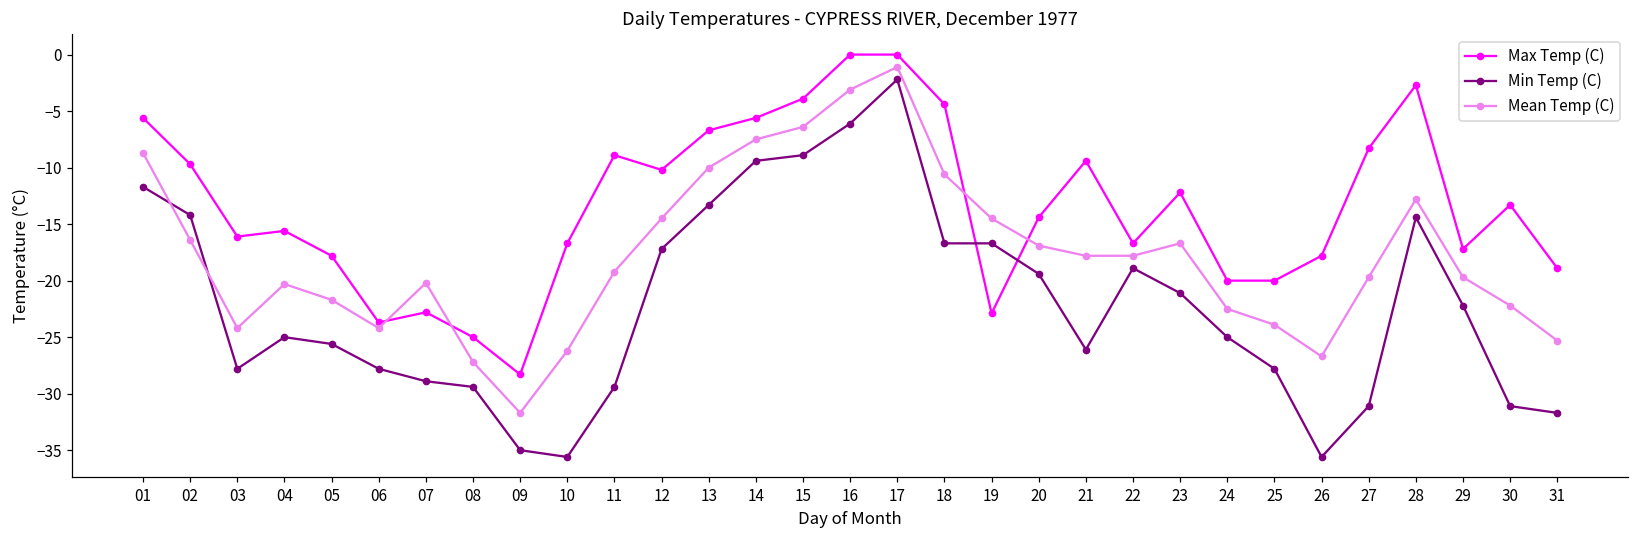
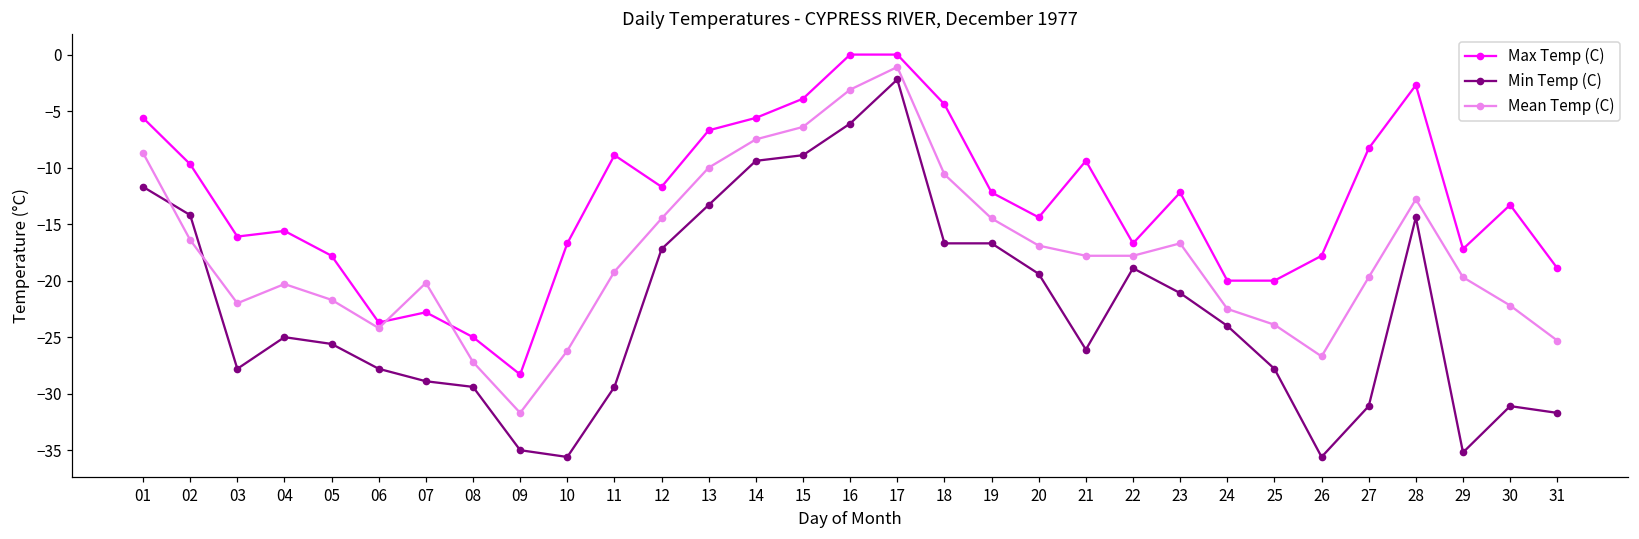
Mean Temp (C), 03: -24.2 -> -22.0
Max Temp (C), 12: -10.2 -> -11.7
Max Temp (C), 19: -22.9 -> -12.2
Min Temp (C), 24: -25 -> -24
Min Temp (C), 29: -22.2 -> -35.2
